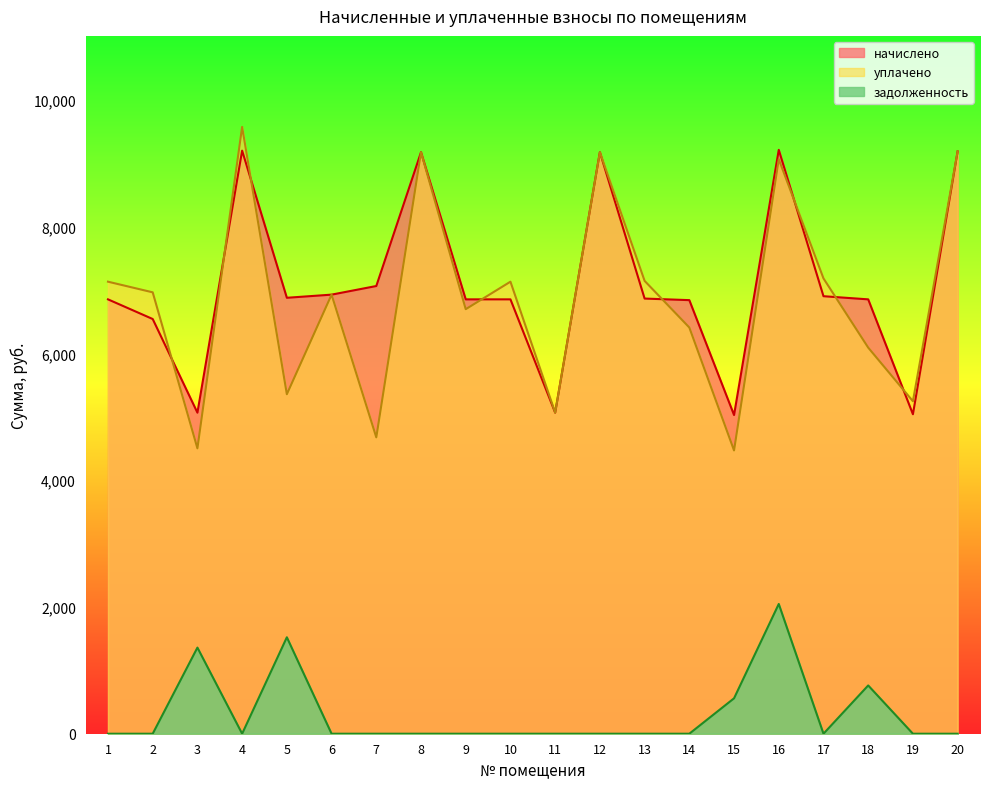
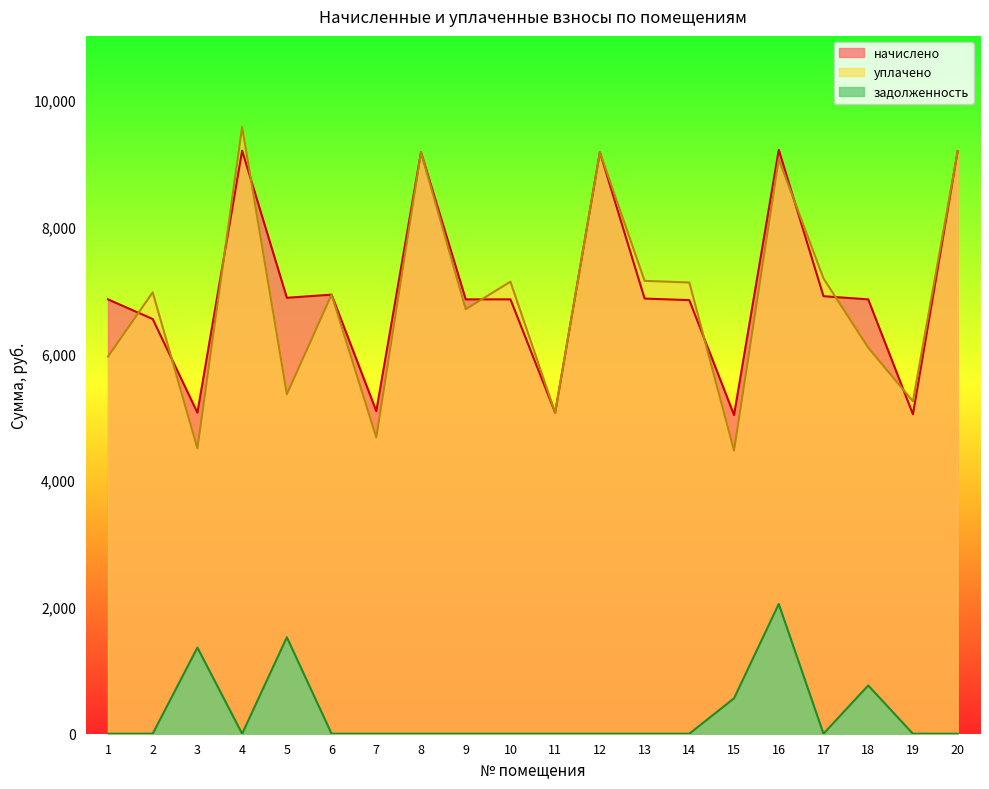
уплачено, 1: 7,100 -> 6,000
начислено, 7: 7,100 -> 5,100
уплачено, 14: 6,400 -> 7,100
